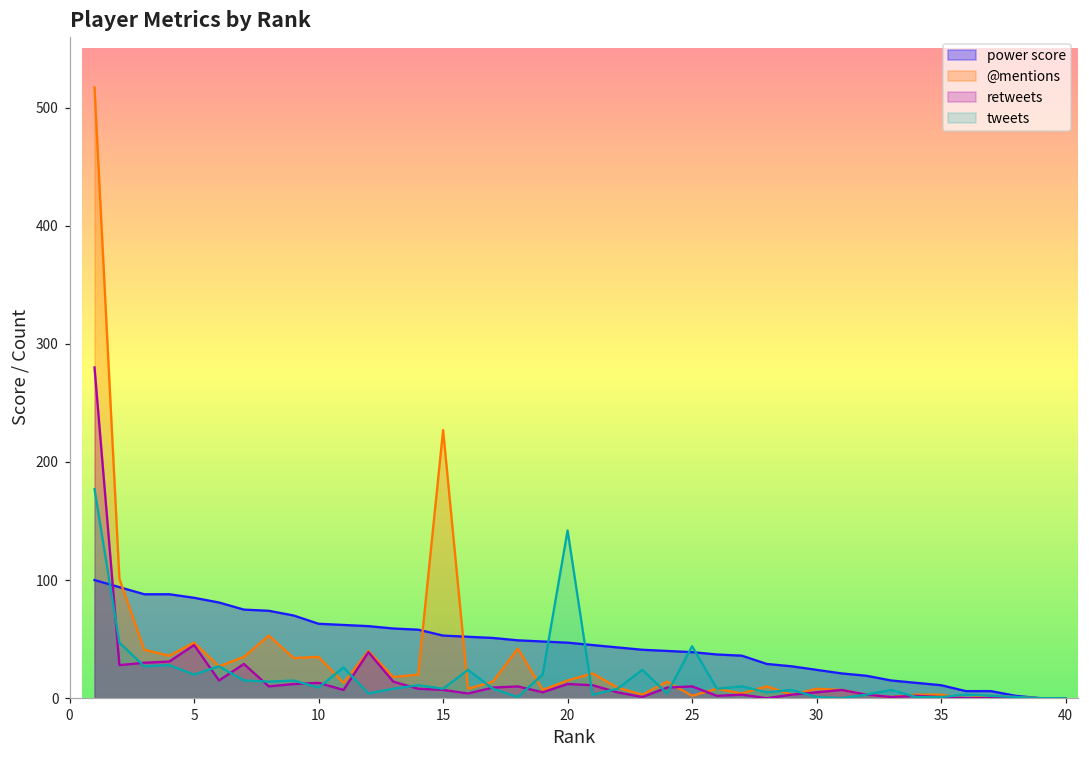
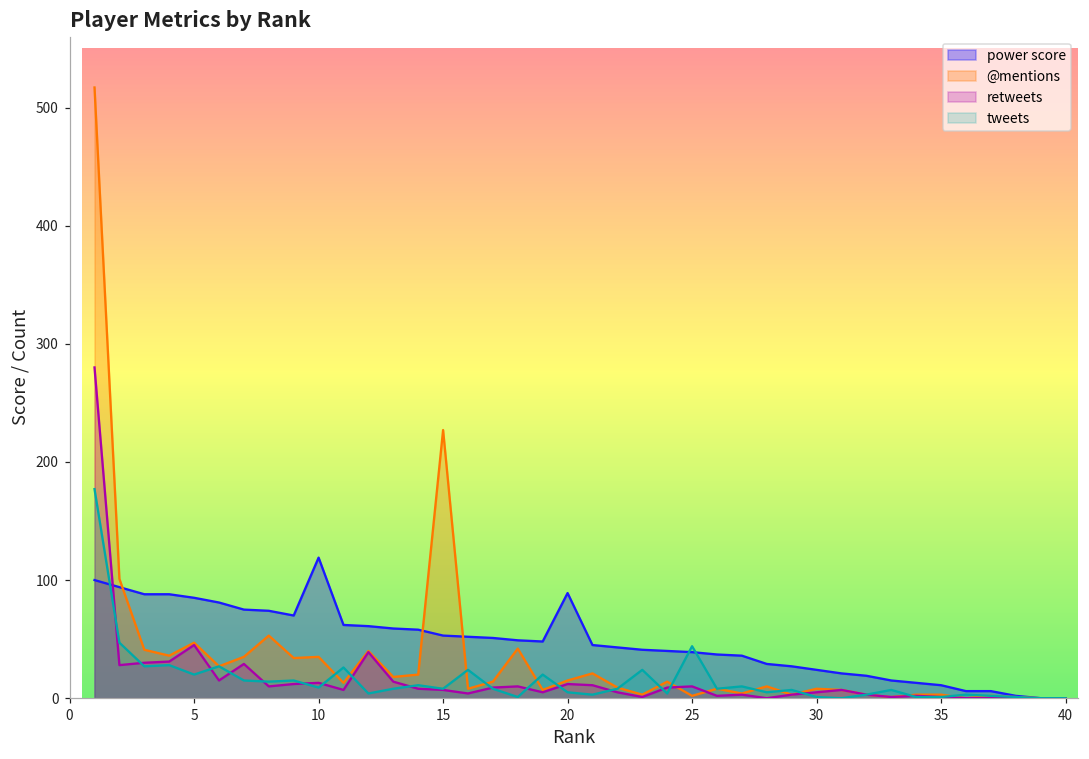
power score, 10: 63 -> 119
power score, 20: 47 -> 89
tweets, 20: 142 -> 5
